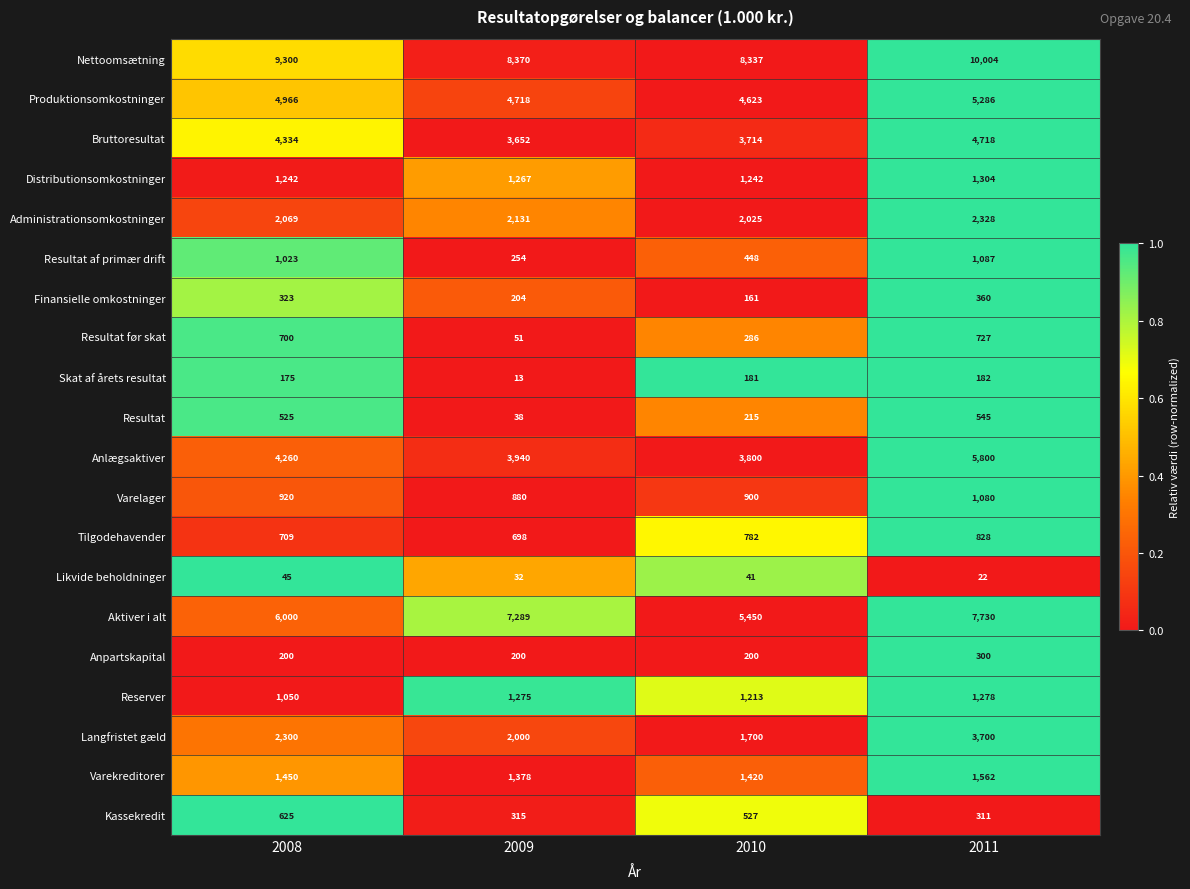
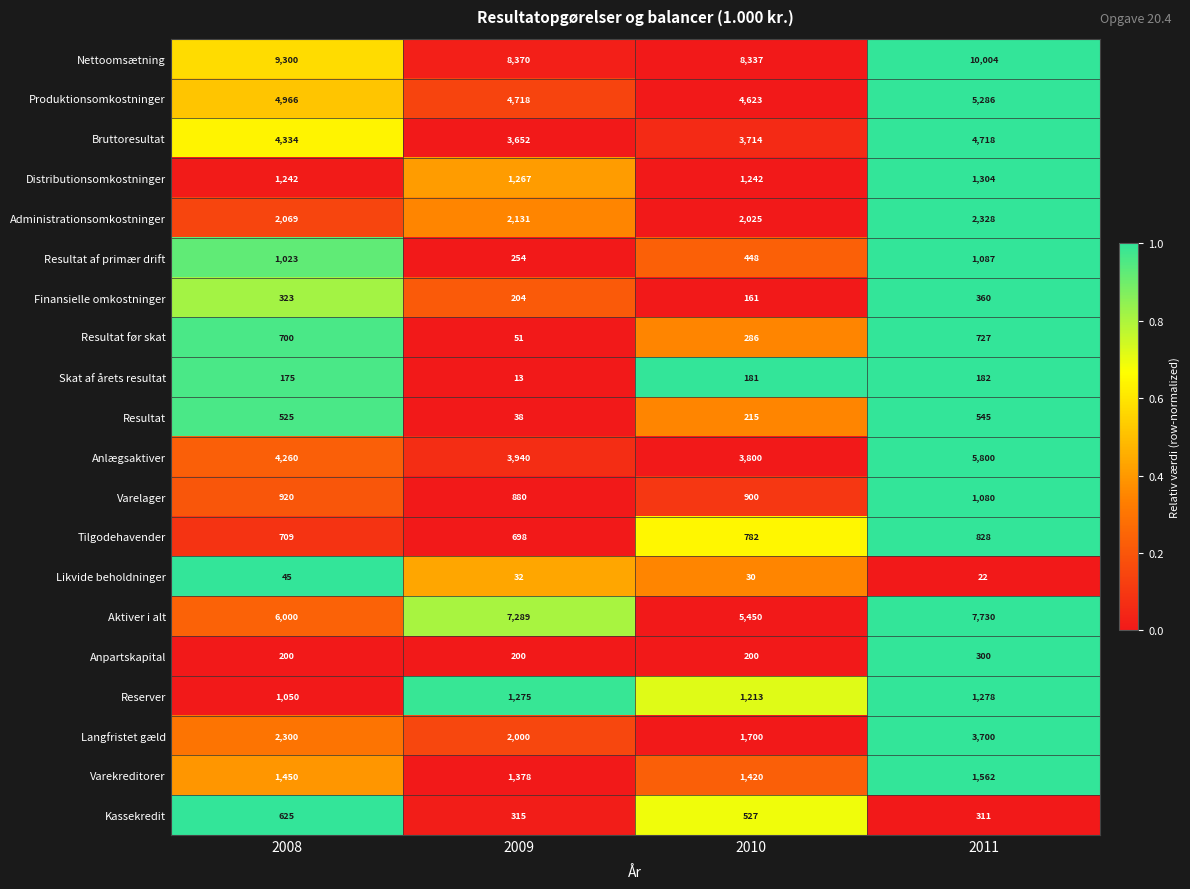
Likvide beholdninger, 2010: 41 -> 30
